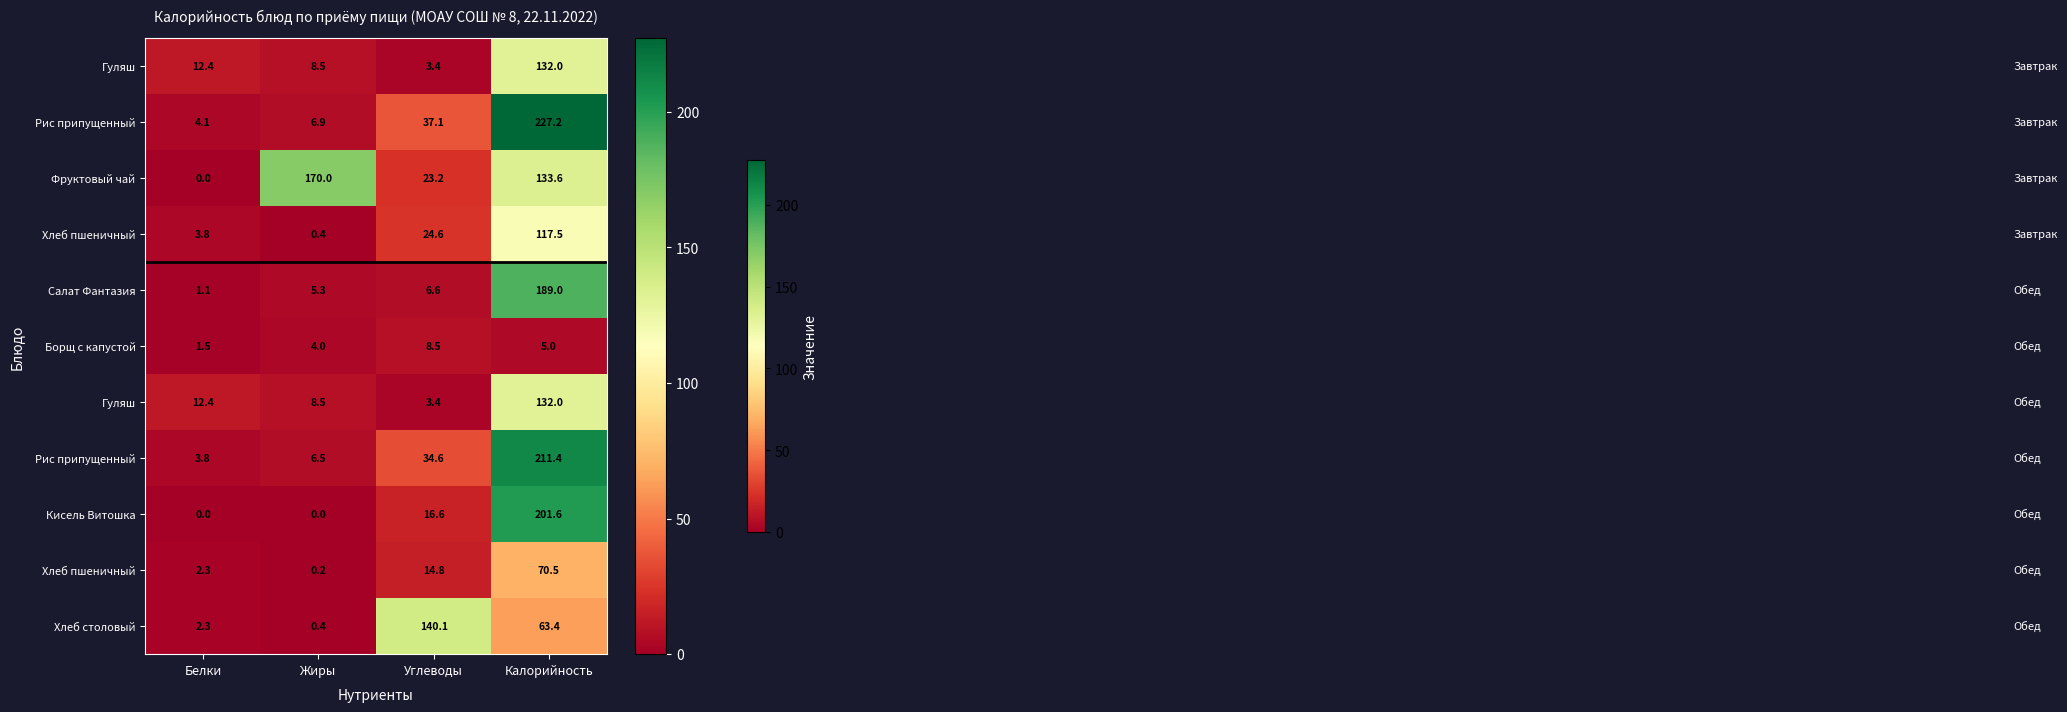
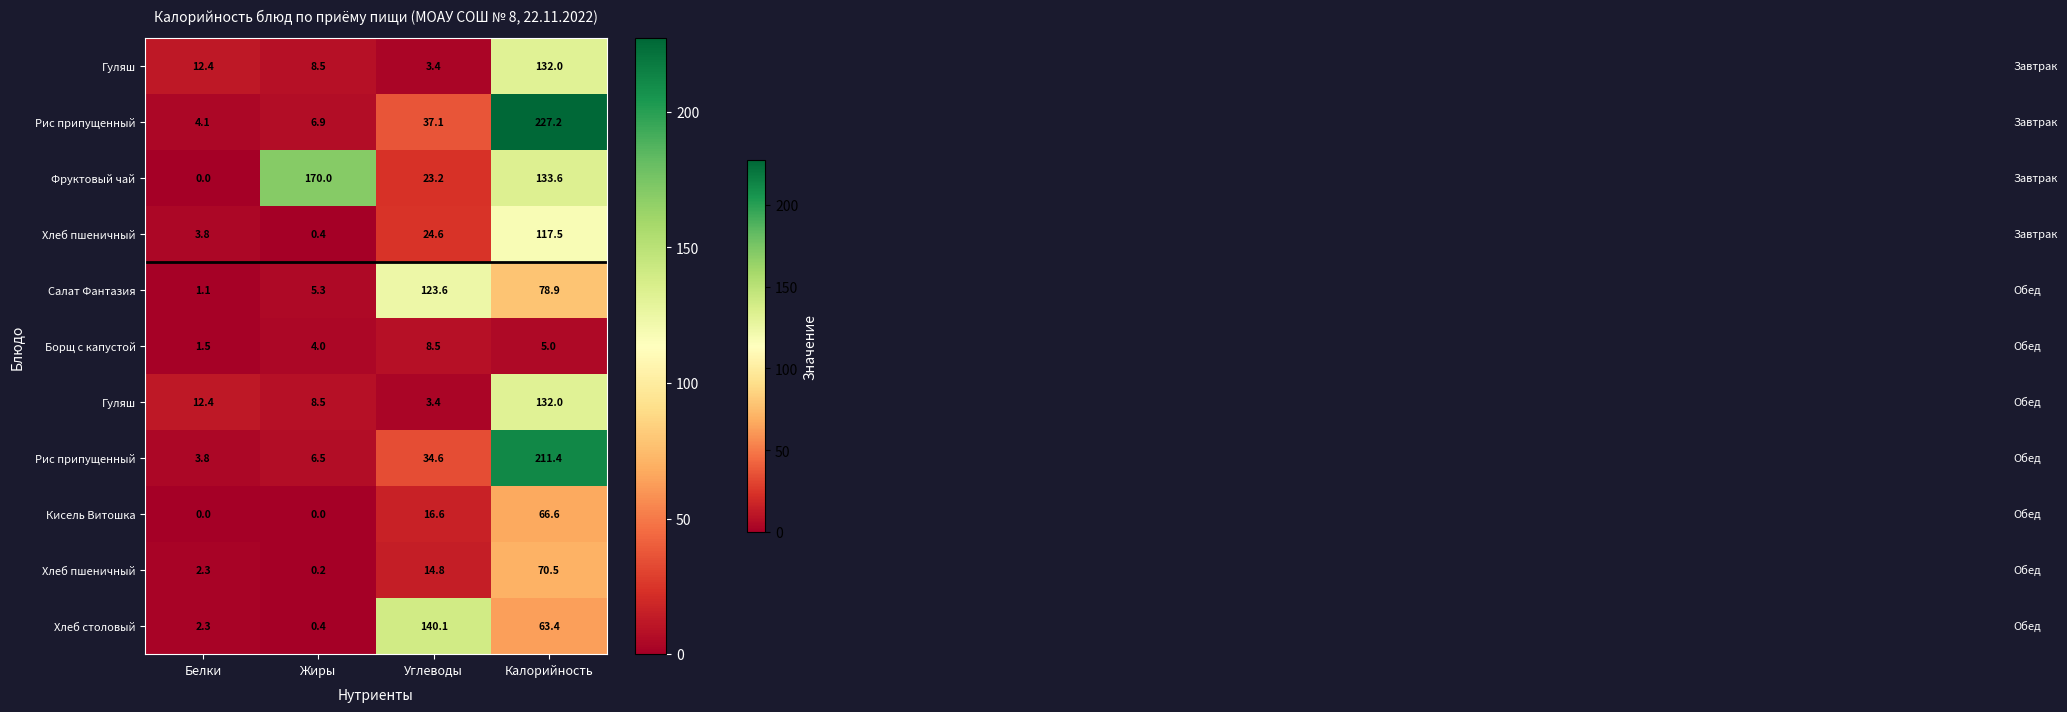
Салат Фантазия, Углеводы: 6.6 -> 123.6
Салат Фантазия, Калорийность: 189.0 -> 78.9
Кисель Витошка, Калорийность: 201.6 -> 66.6
